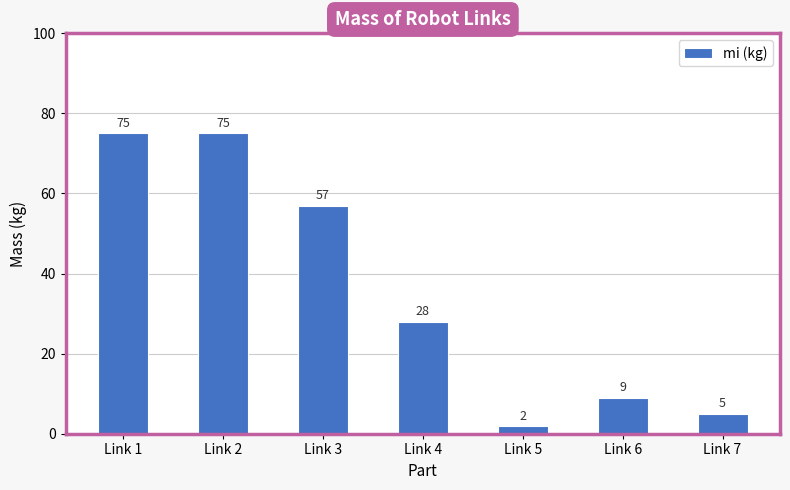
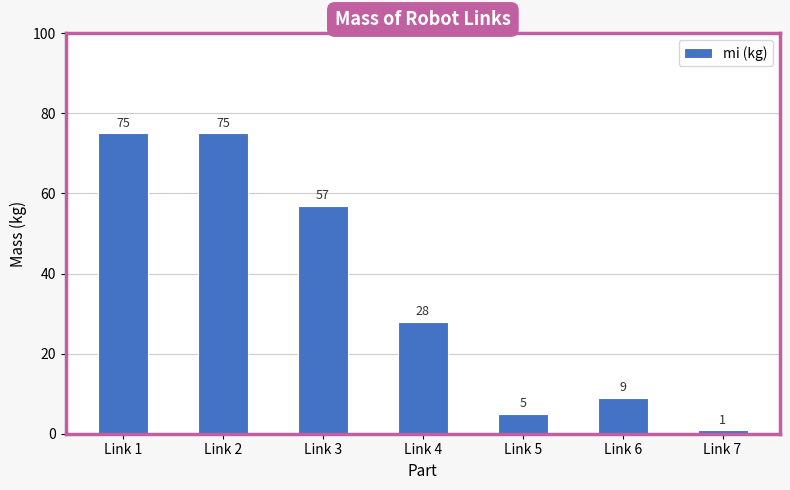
Link 5: 2 -> 5
Link 7: 5 -> 1
